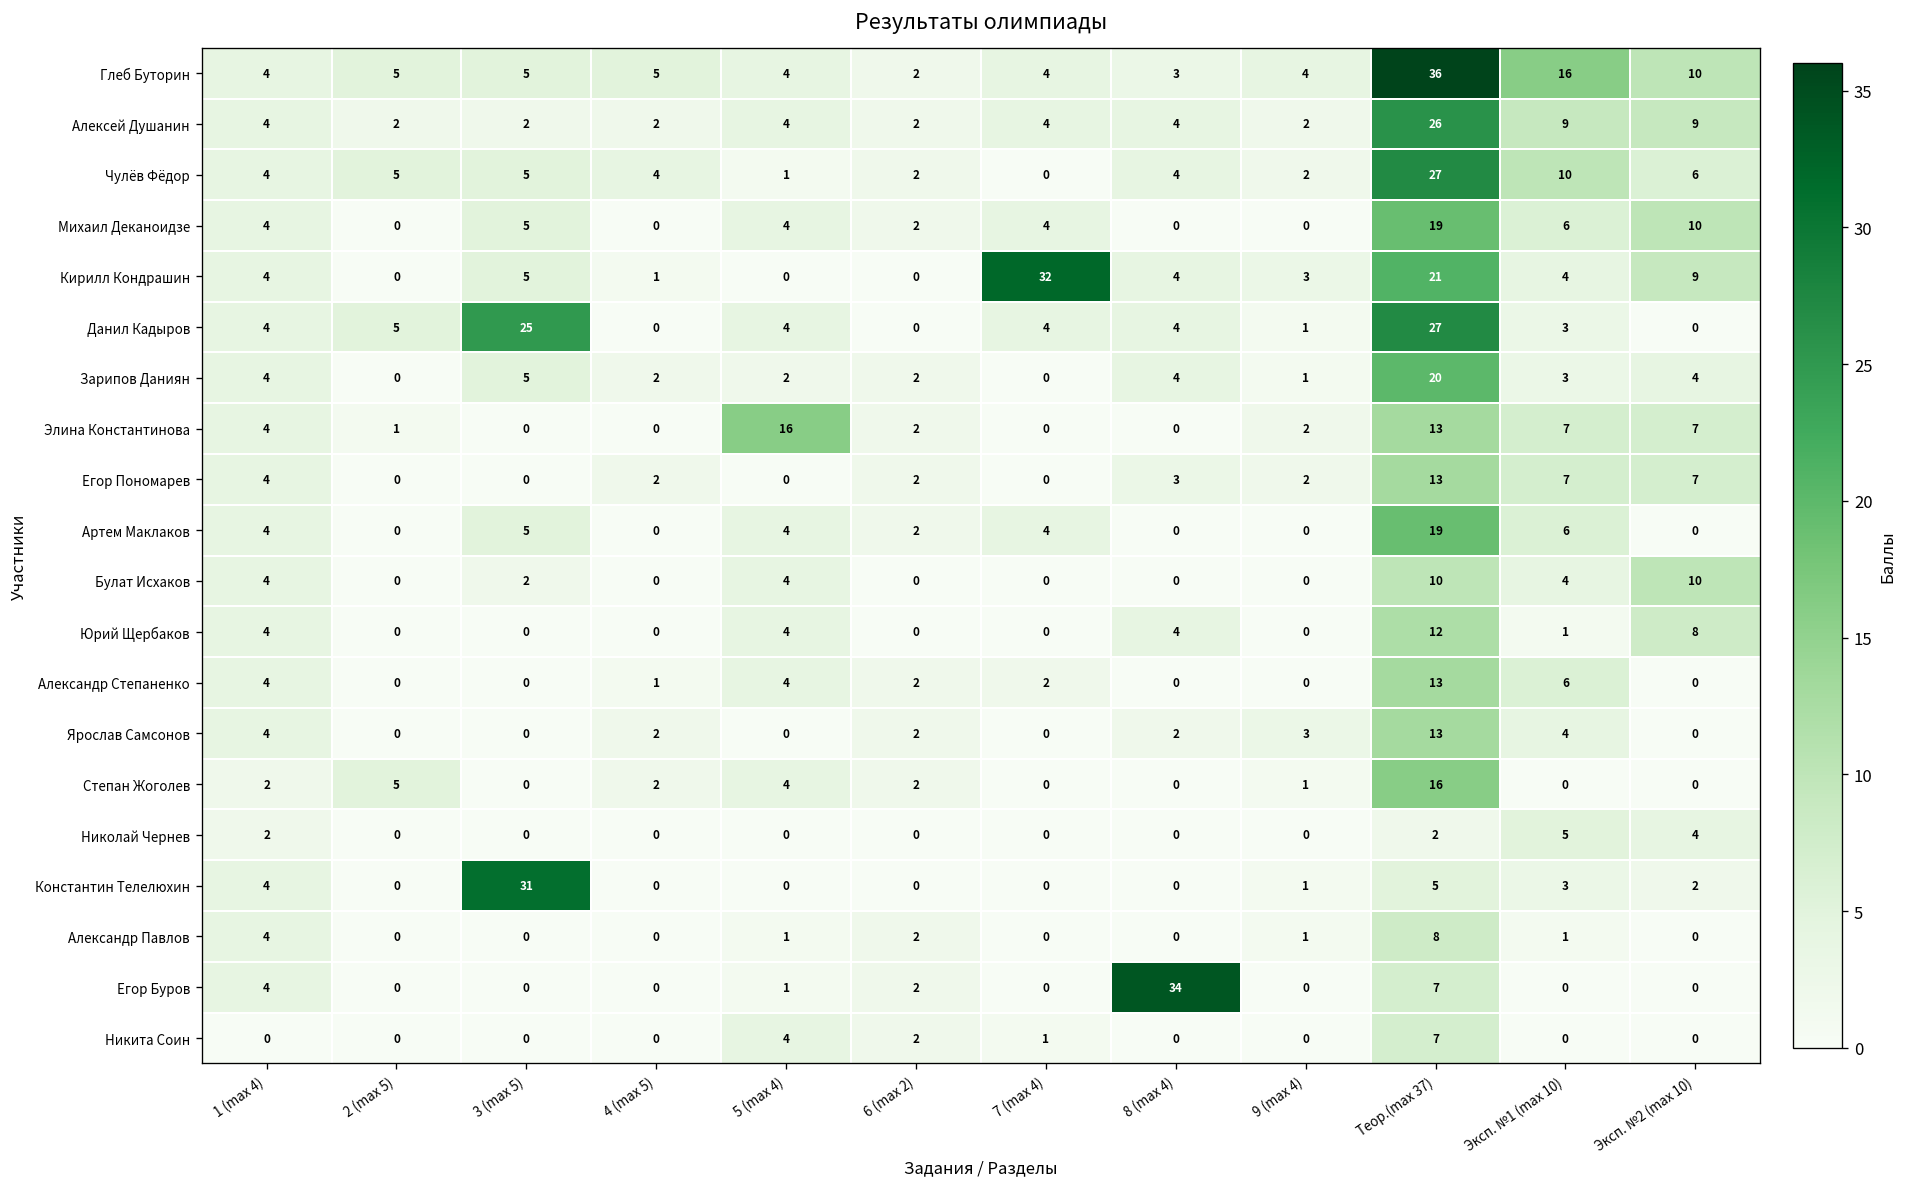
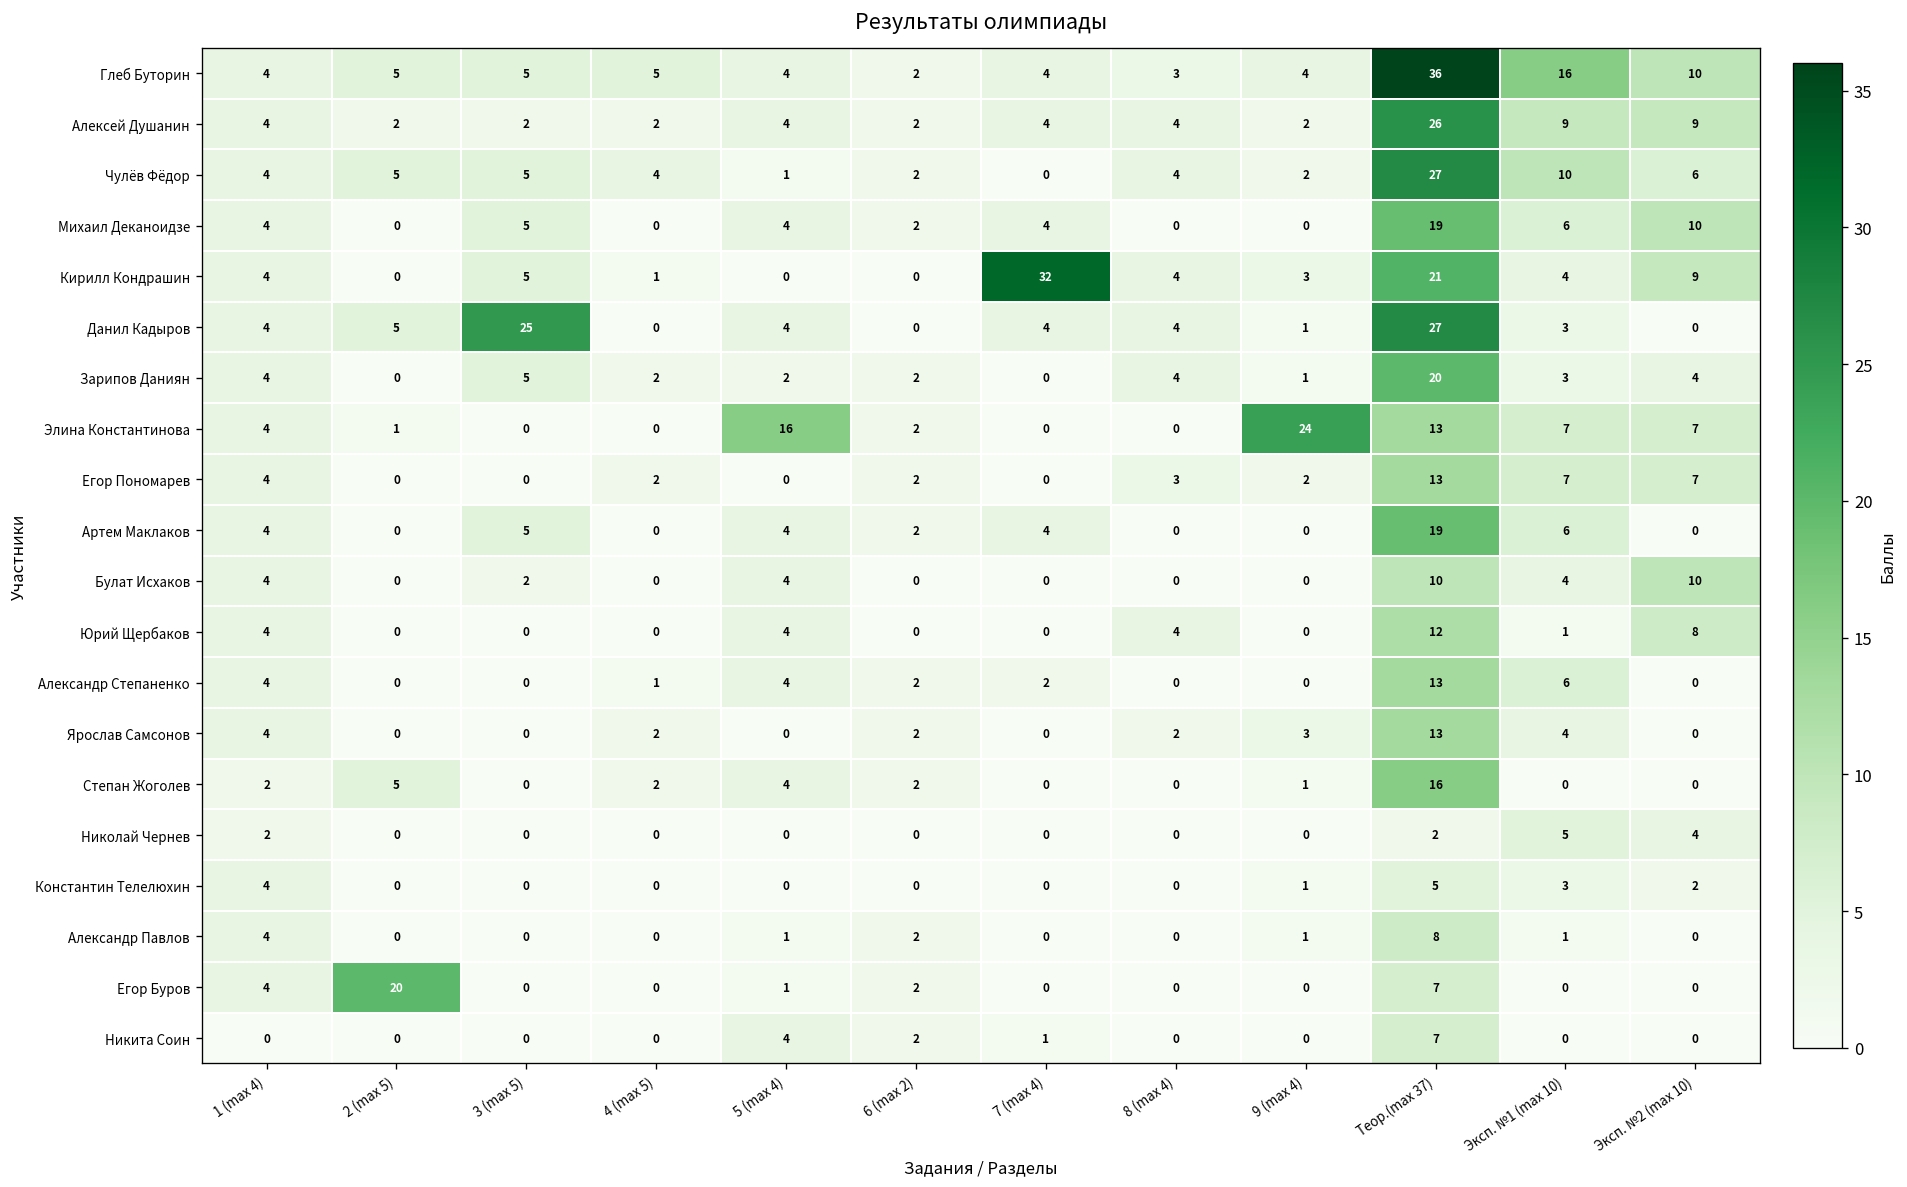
Элина Константинова, 9 (max 4): 2 -> 24
Константин Телелюхин, 3 (max 5): 31 -> 0
Егор Буров, 2 (max 5): 0 -> 20
Егор Буров, 8 (max 4): 34 -> 0
